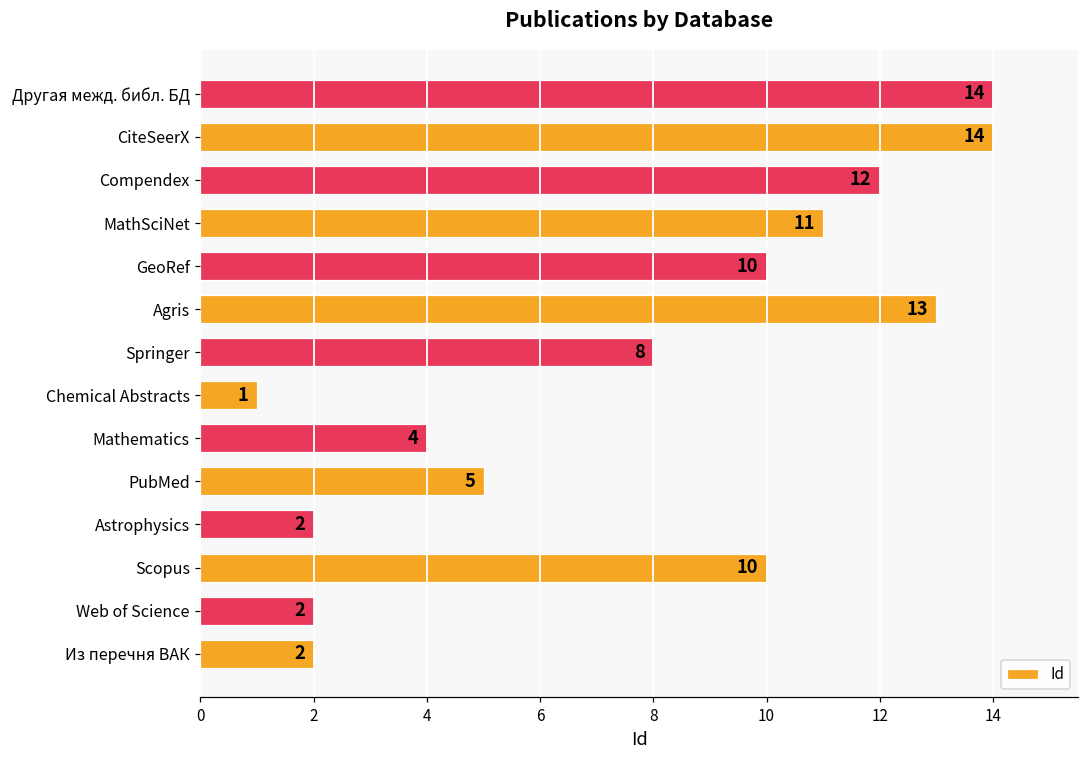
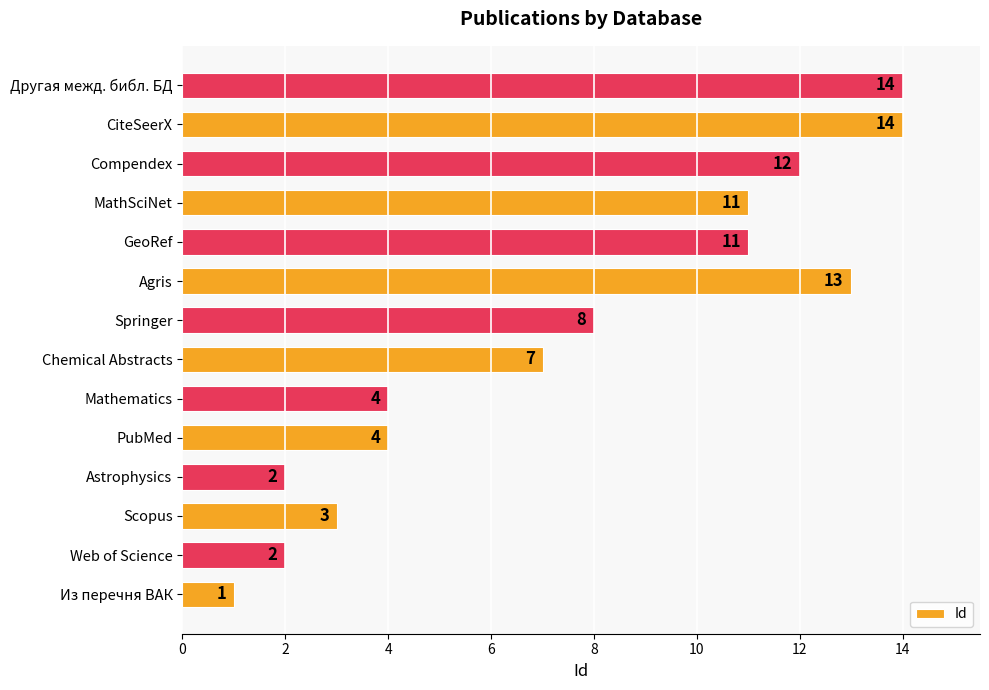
GeoRef: 10 -> 11
Chemical Abstracts: 1 -> 7
PubMed: 5 -> 4
Scopus: 10 -> 3
Из перечня ВАК: 2 -> 1
